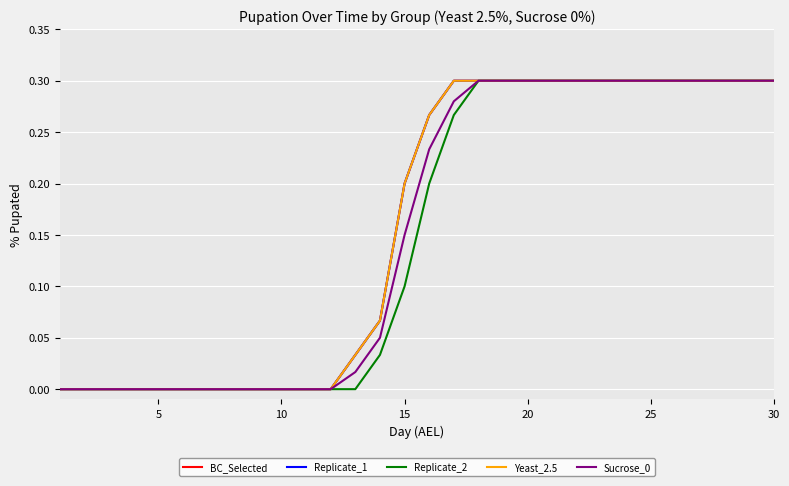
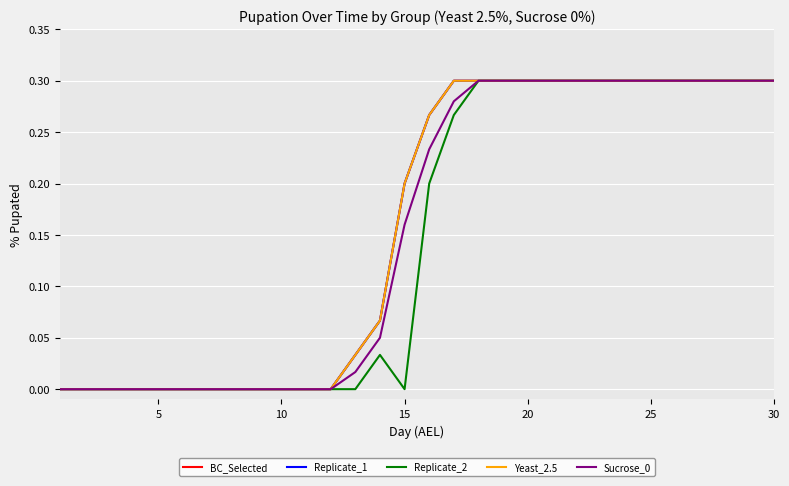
Replicate_2, 15: 0.1 -> 0.0
Sucrose_0, 15: 0.15 -> 0.16
